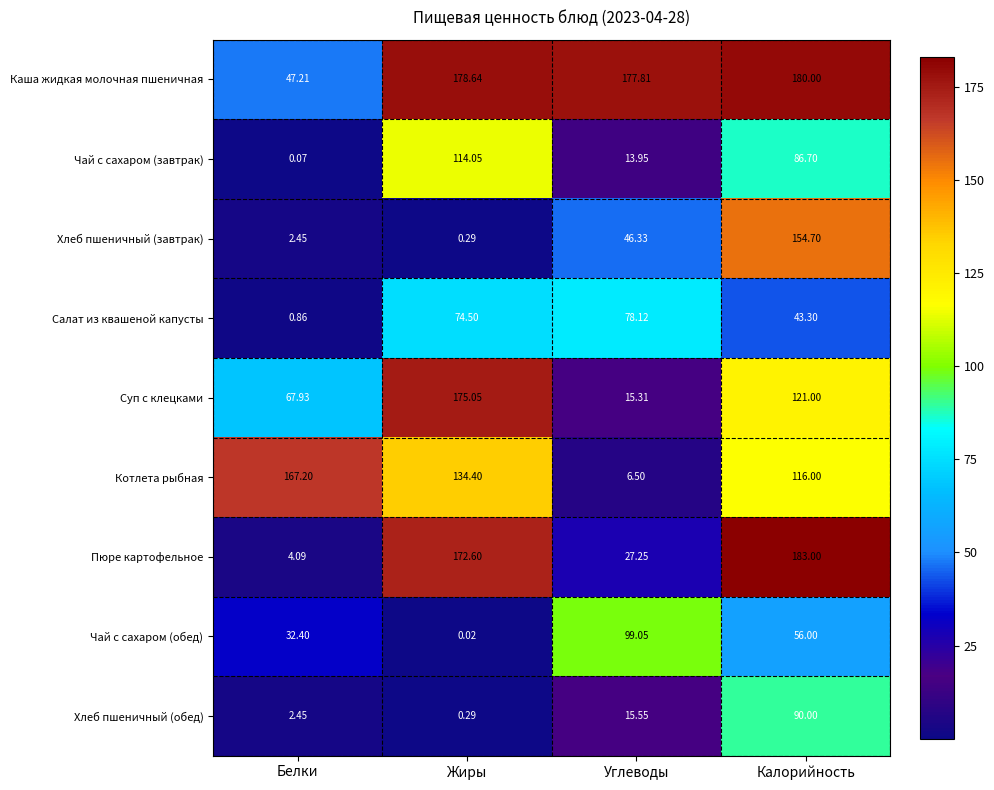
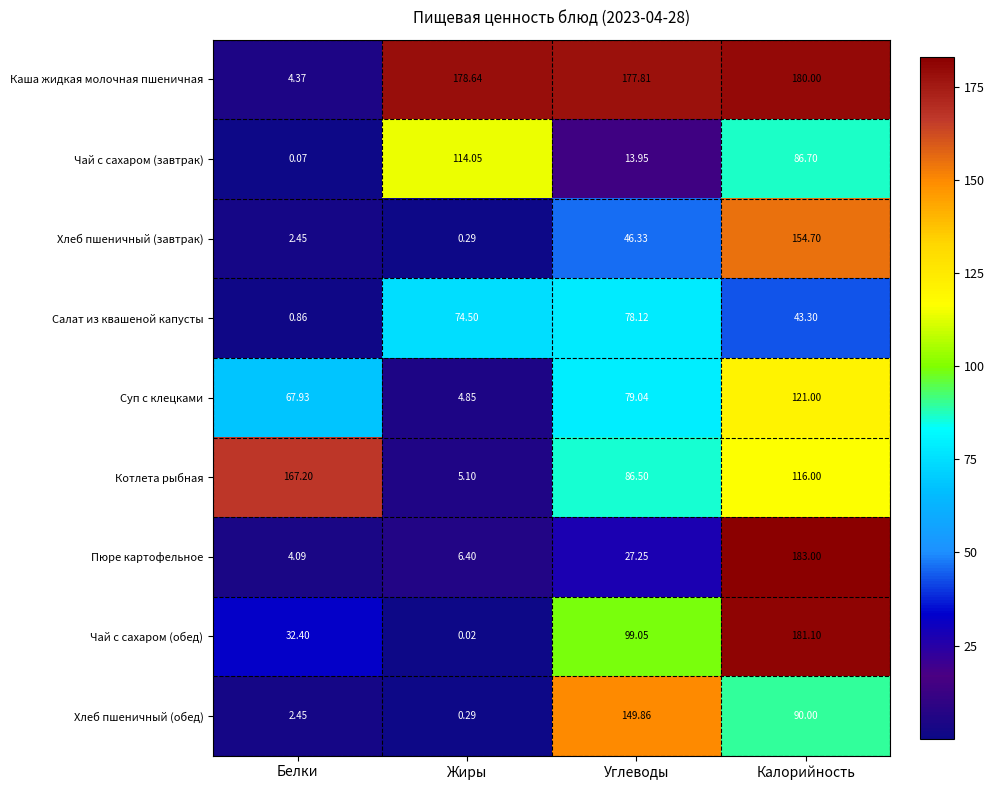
Каша жидкая молочная пшеничная, Белки: 47.21 -> 4.37
Суп с клецками, Жиры: 175.05 -> 4.85
Суп с клецками, Углеводы: 15.31 -> 79.04
Котлета рыбная, Жиры: 134.40 -> 5.10
Котлета рыбная, Углеводы: 6.50 -> 86.50
Пюре картофельное, Жиры: 172.60 -> 6.40
Чай с сахаром (обед), Калорийность: 56.00 -> 181.10
Хлеб пшеничный (обед), Углеводы: 15.55 -> 149.86
